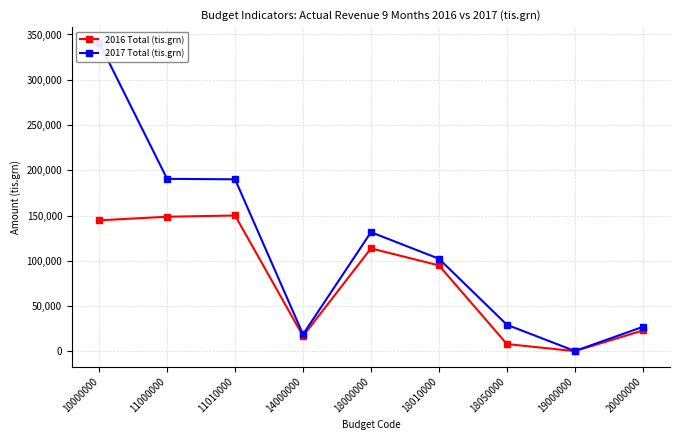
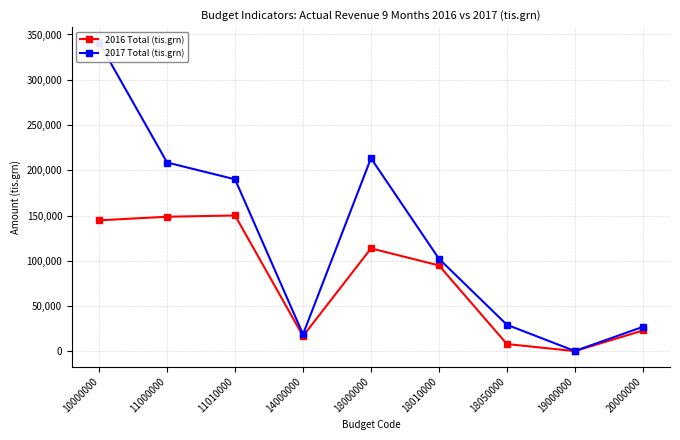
2017 Total (tis.grn), 11000000: 190,000 -> 210,000
2017 Total (tis.grn), 18000000: 130,000 -> 210,000
